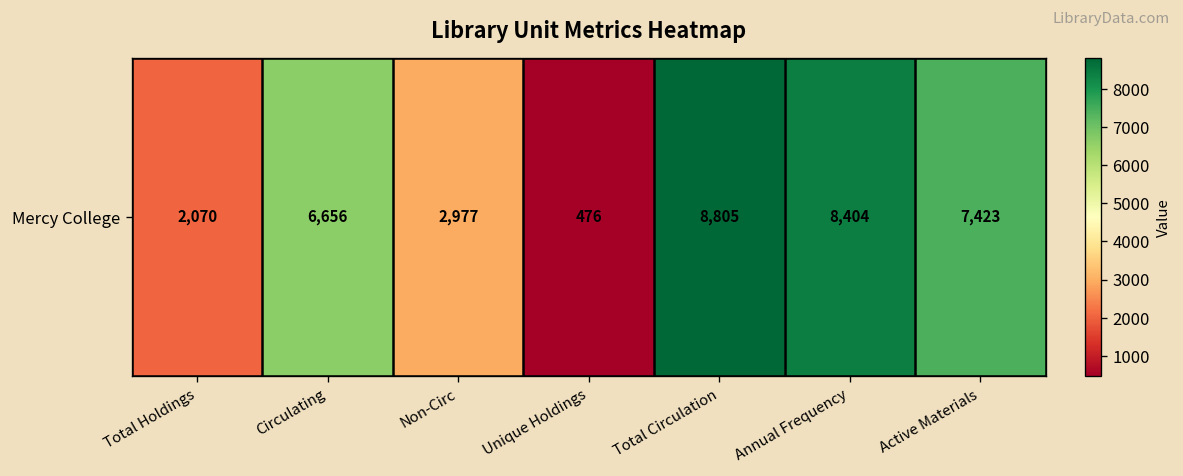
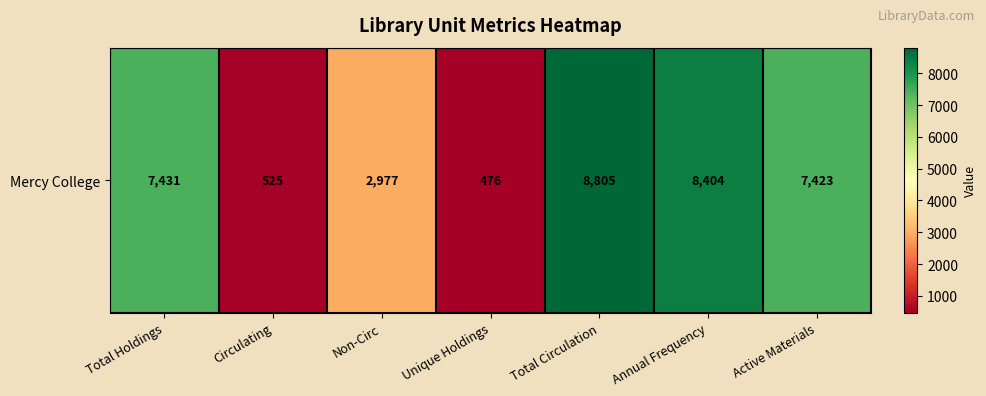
Mercy College, Total Holdings: 2,070 -> 7,431
Mercy College, Circulating: 6,656 -> 525
